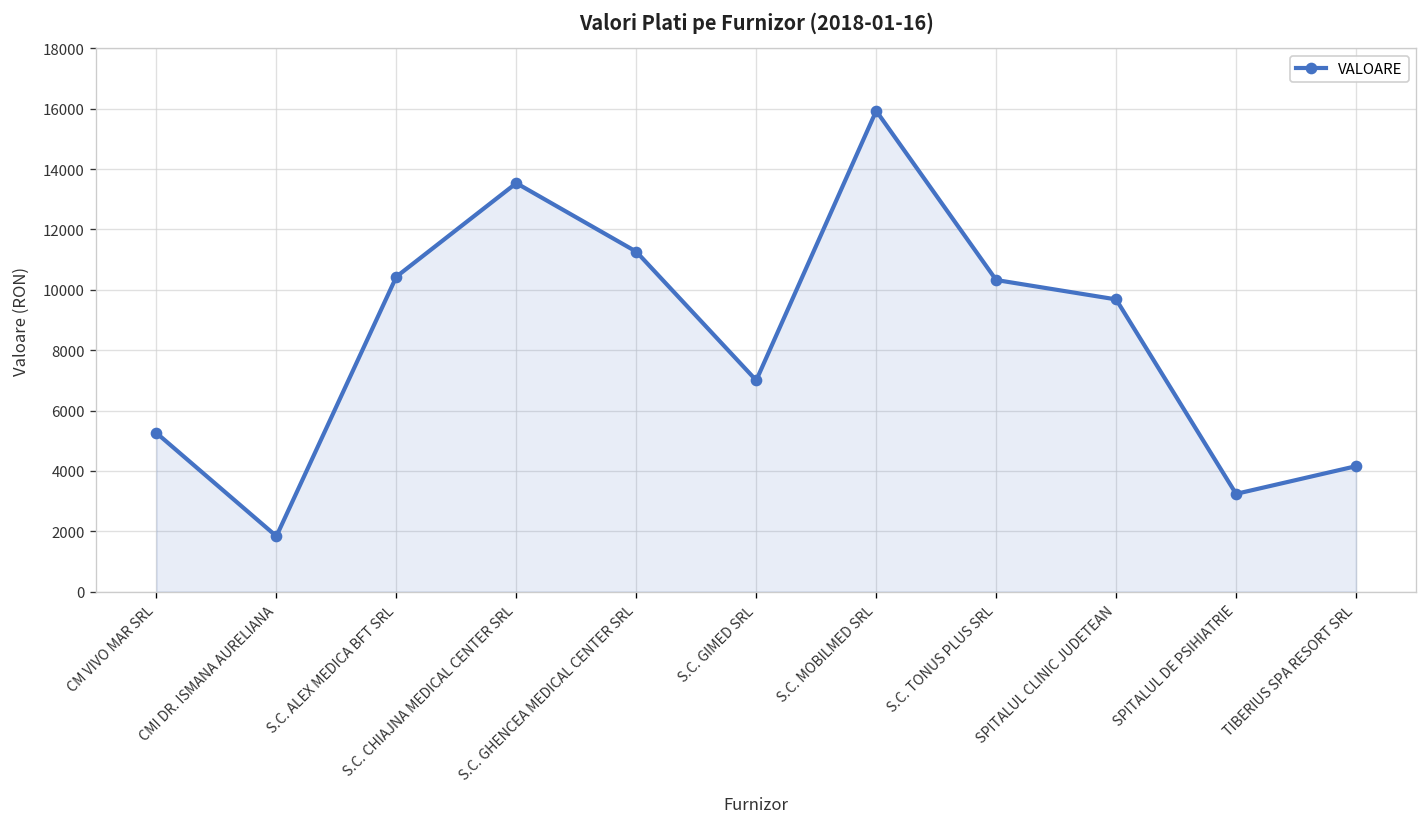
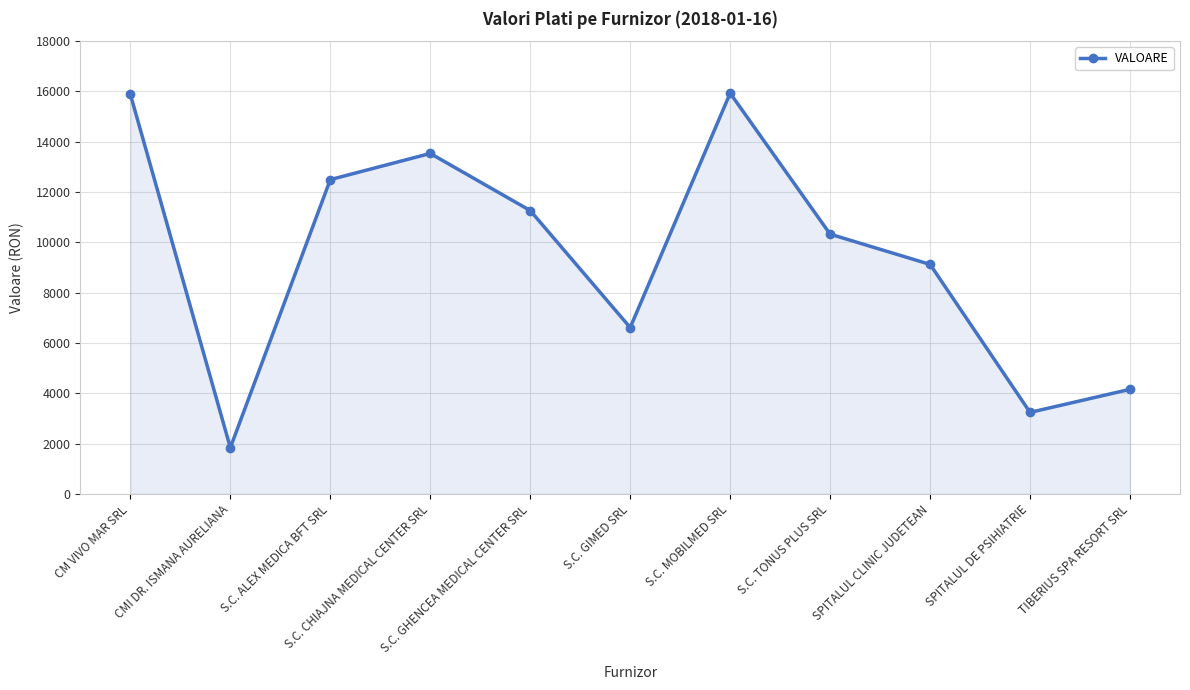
CM VIVO MAR SRL: 5300 -> 15900
S.C. ALEX MEDICA BFT SRL: 10400 -> 12500
S.C. GIMED SRL: 7000 -> 6600
SPITALUL CLINIC JUDETEAN: 9700 -> 9100
